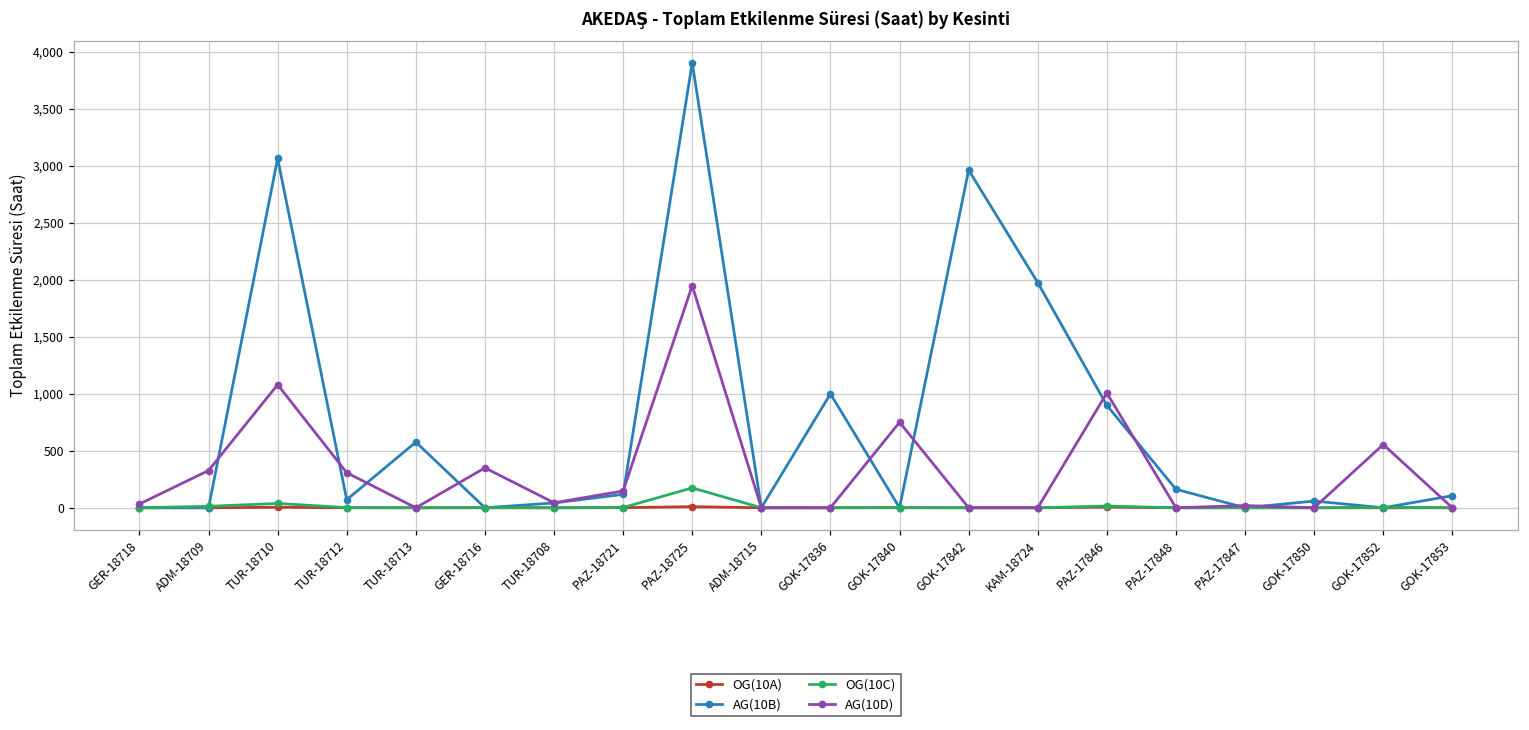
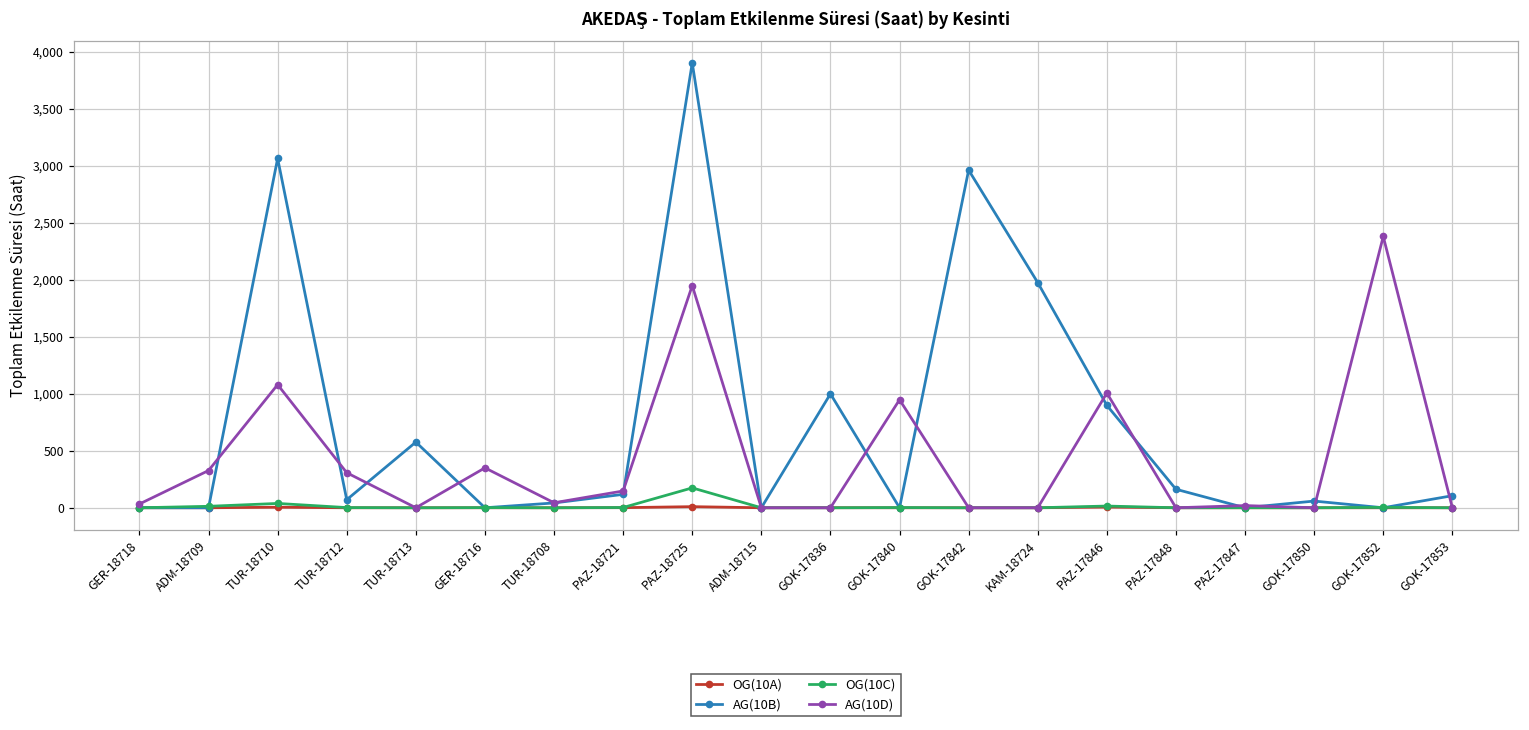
AG(10D), GOK-17840: 750 -> 950
AG(10D), GOK-17852: 550 -> 2,380
